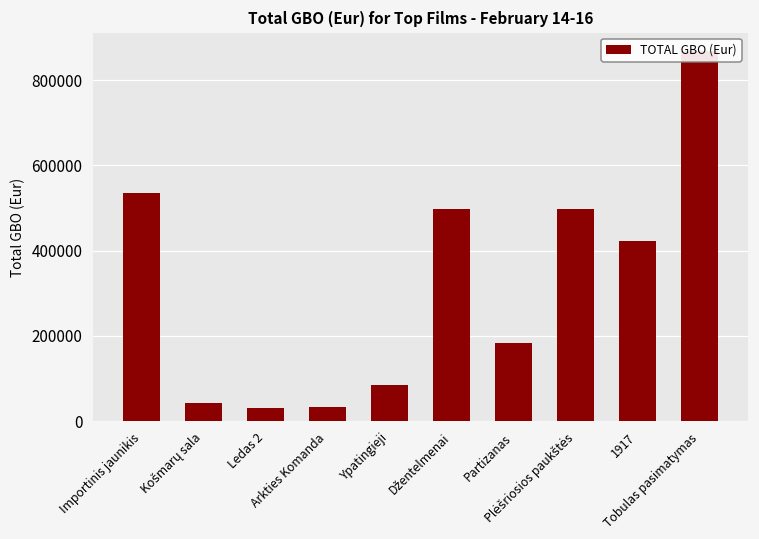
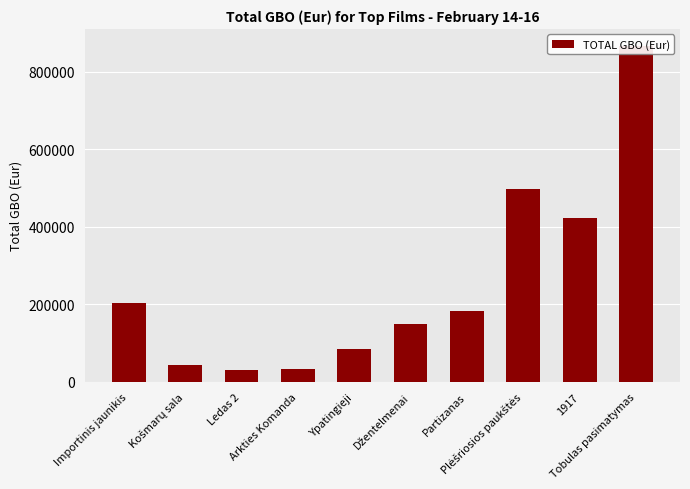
Importinis jaunikis: 530000 -> 200000
Džentelmenai: 500000 -> 150000
